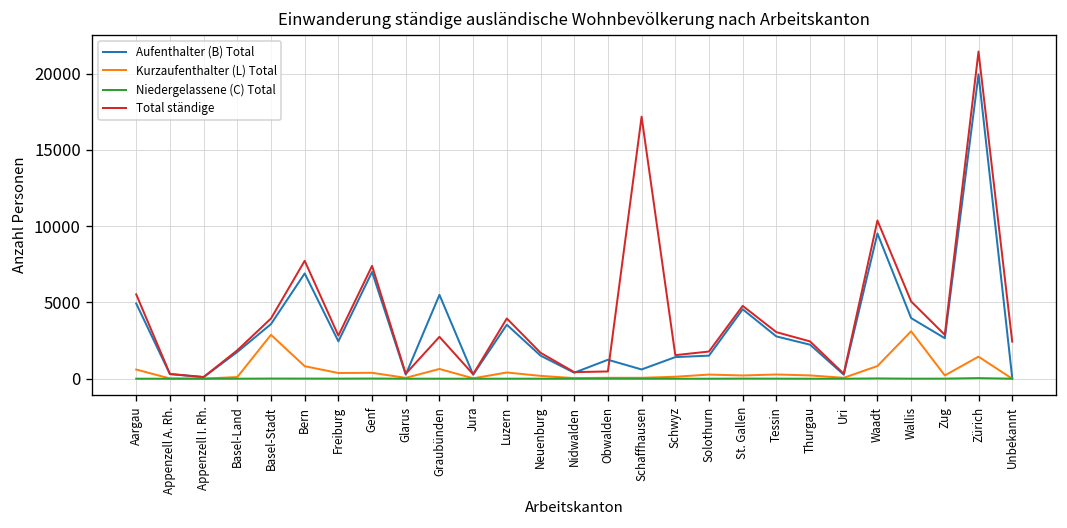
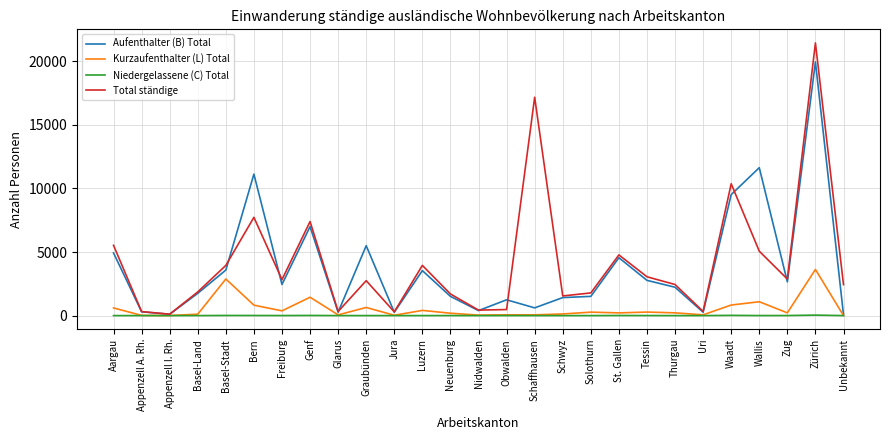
Aufenthalter (B) Total, Bern: 6900 -> 11100
Kurzaufenthalter (L) Total, Genf: 400 -> 1400
Aufenthalter (B) Total, Wallis: 4000 -> 11600
Kurzaufenthalter (L) Total, Wallis: 3100 -> 1100
Kurzaufenthalter (L) Total, Zürich: 1400 -> 3600
